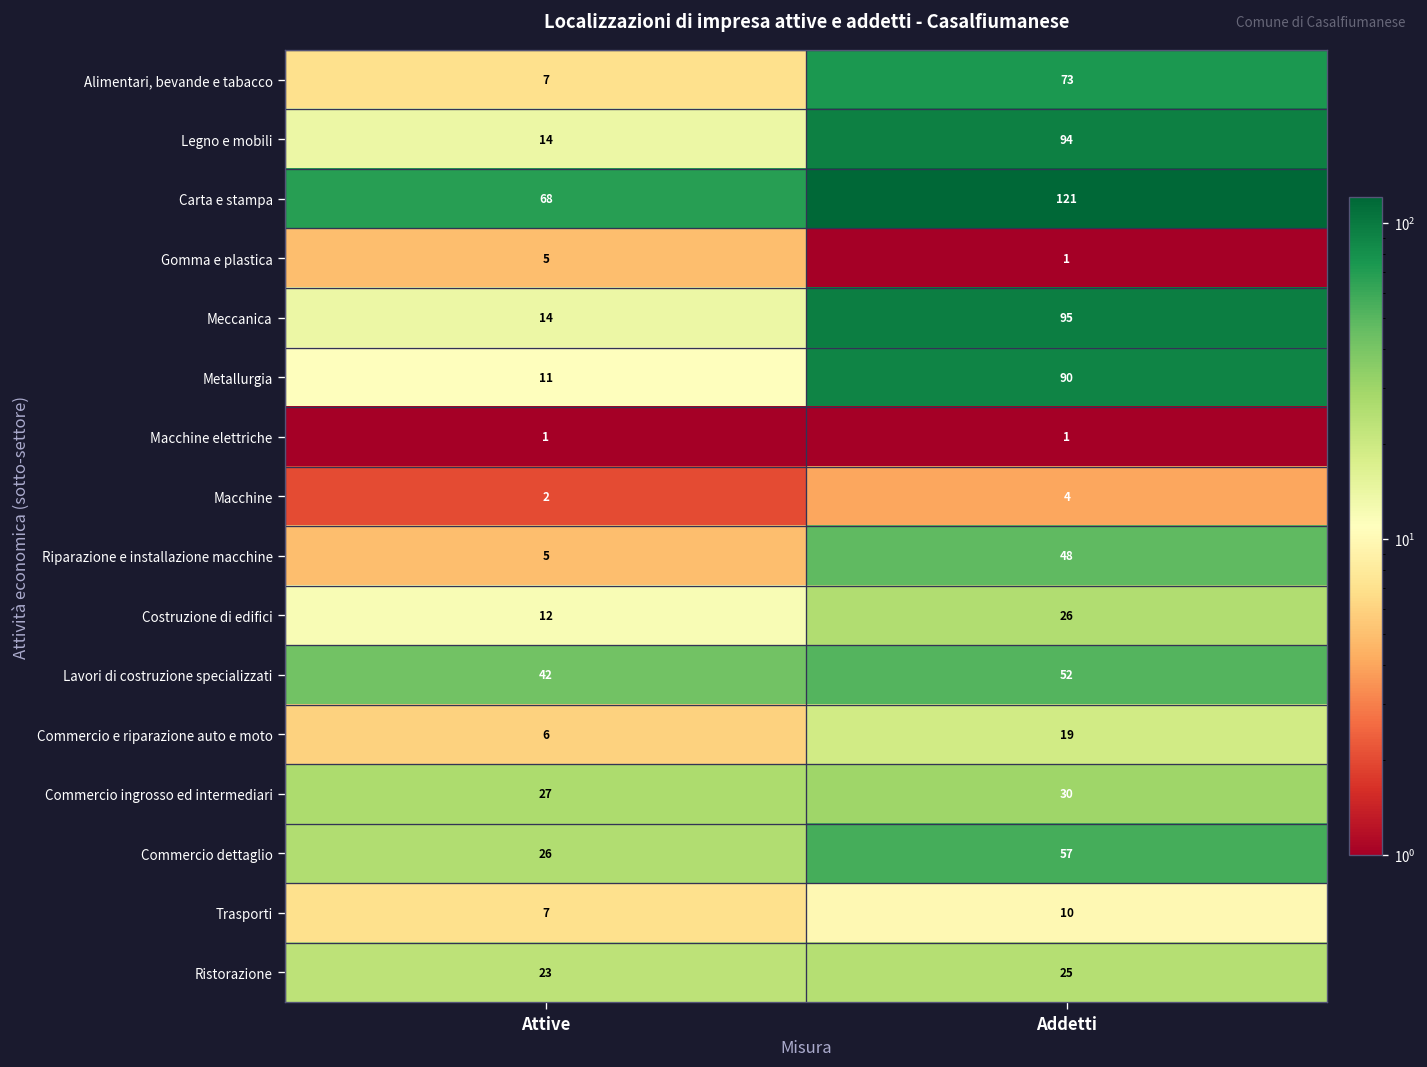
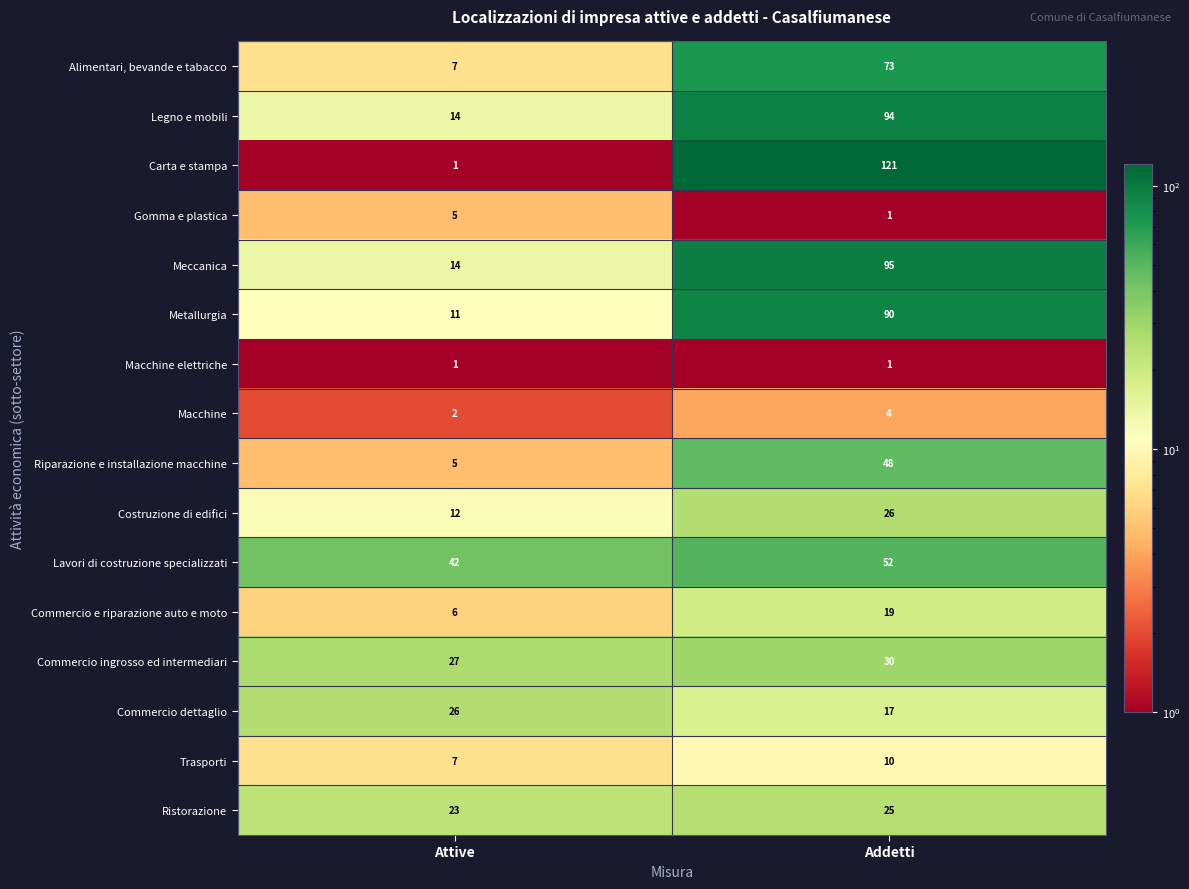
Carta e stampa, Attive: 68 -> 1
Commercio dettaglio, Addetti: 57 -> 17
